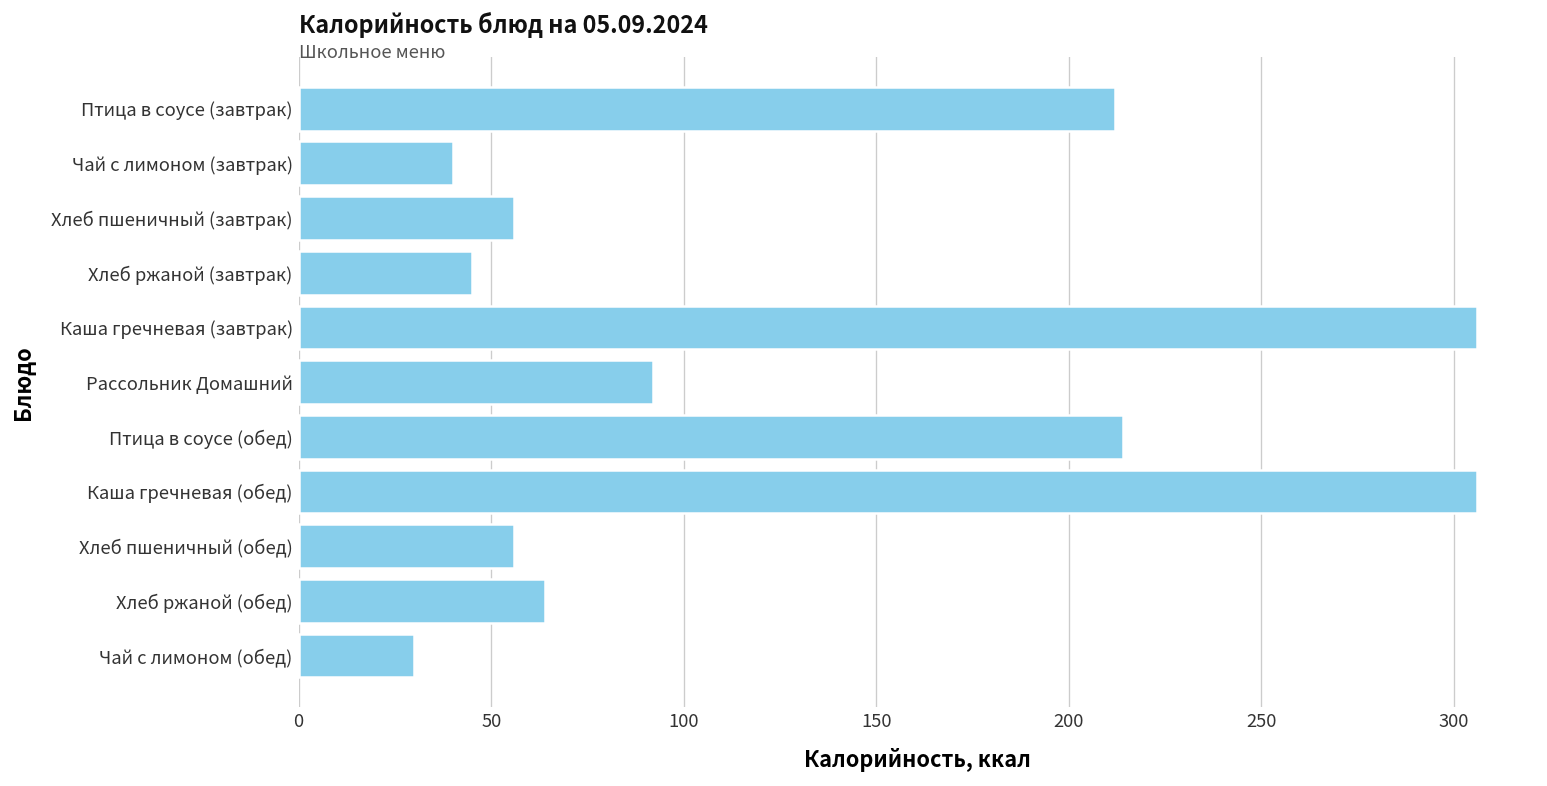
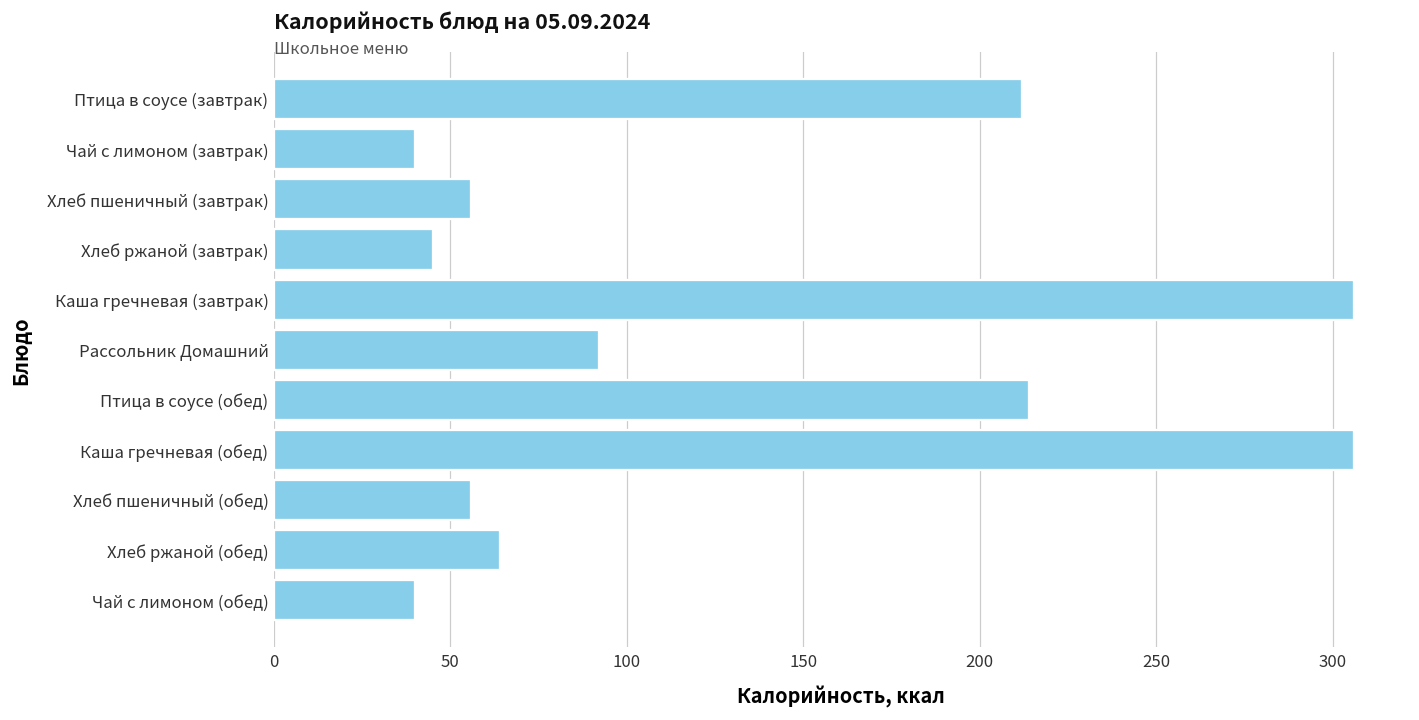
Чай с лимоном (обед): 30 -> 40
